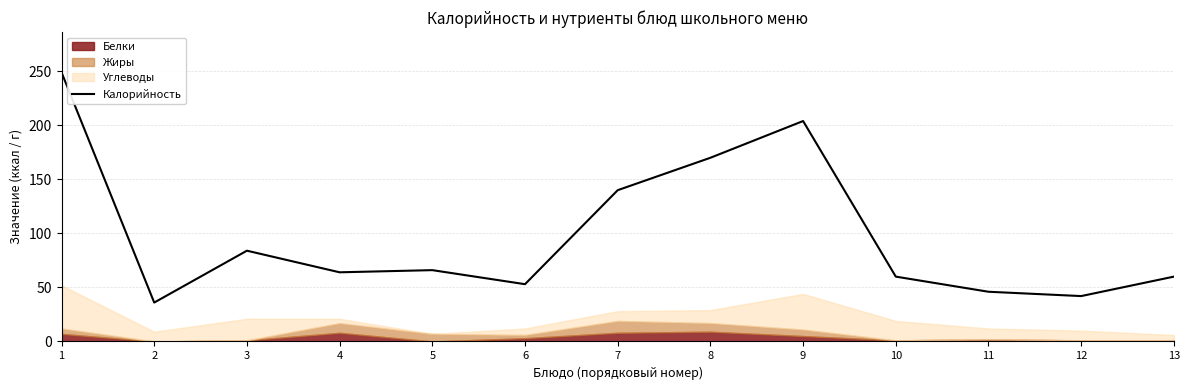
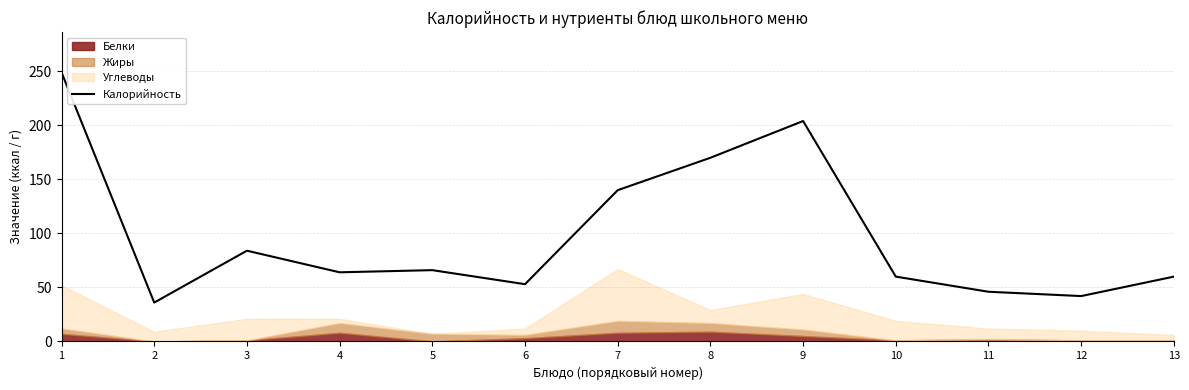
Углеводы, 7: 9 -> 48
